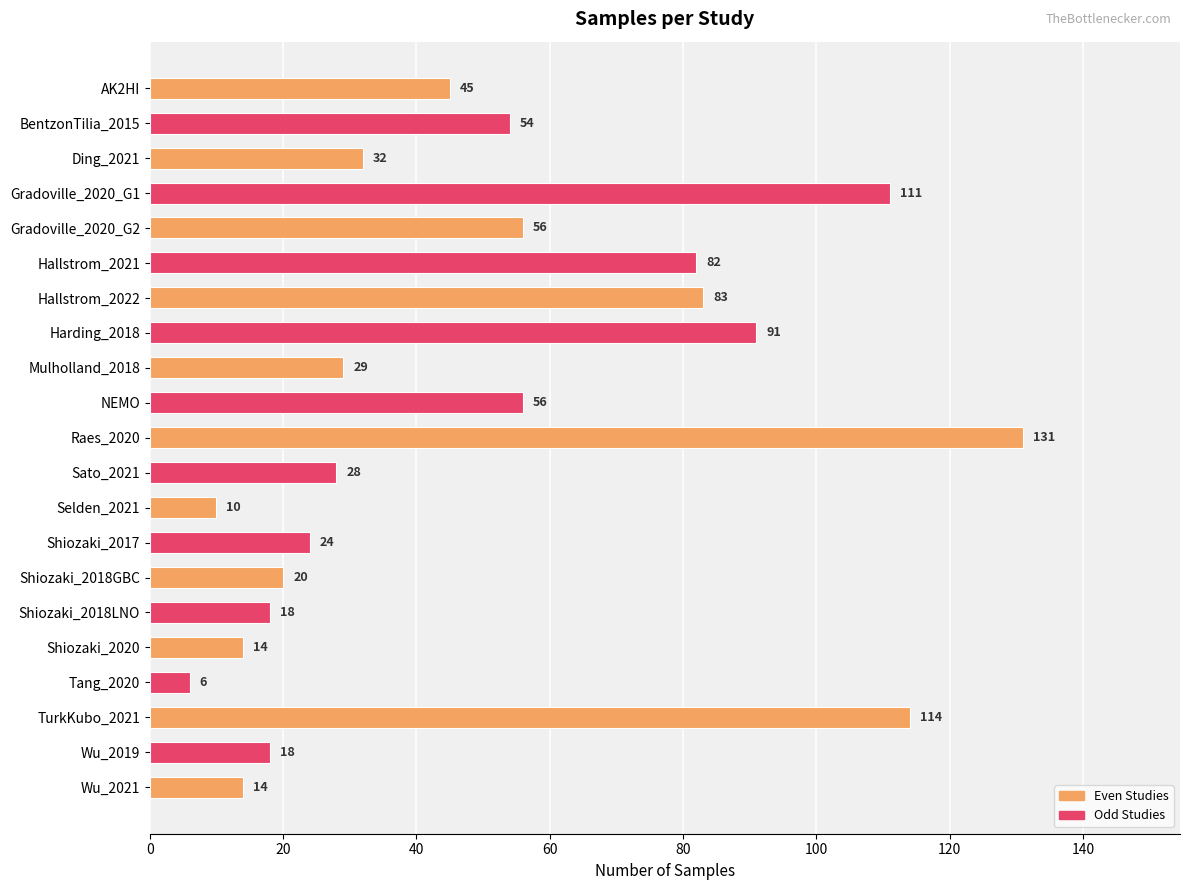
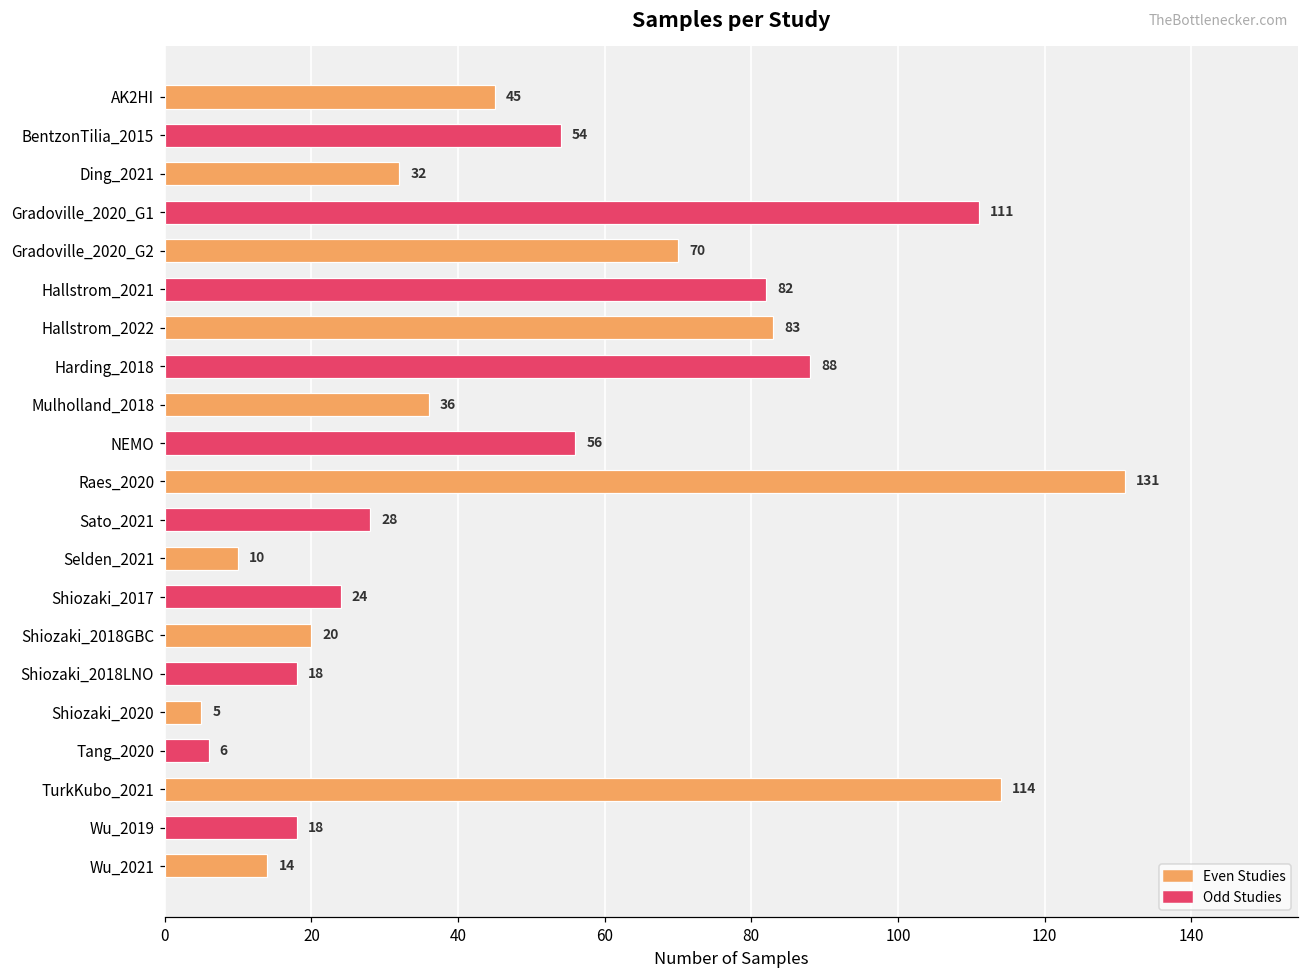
Gradoville_2020_G2: 56 -> 70
Harding_2018: 91 -> 88
Mulholland_2018: 29 -> 36
Shiozaki_2020: 14 -> 5
